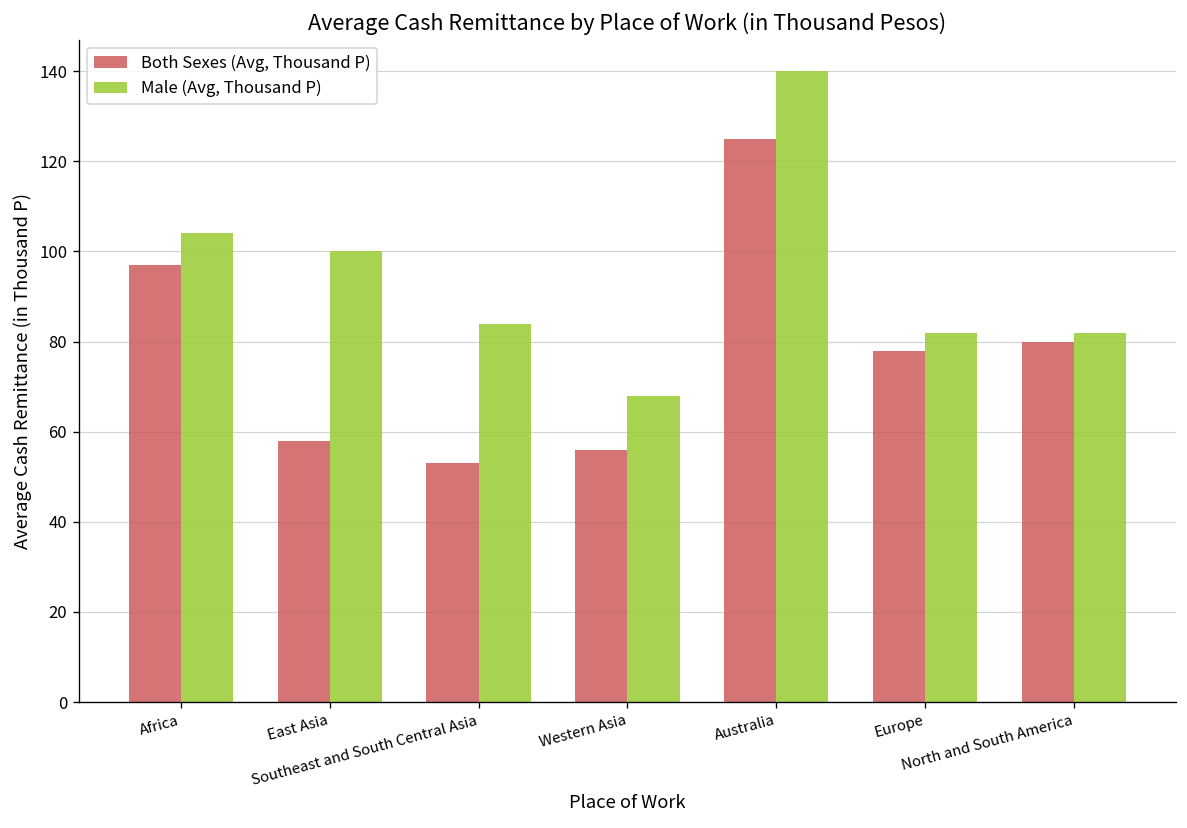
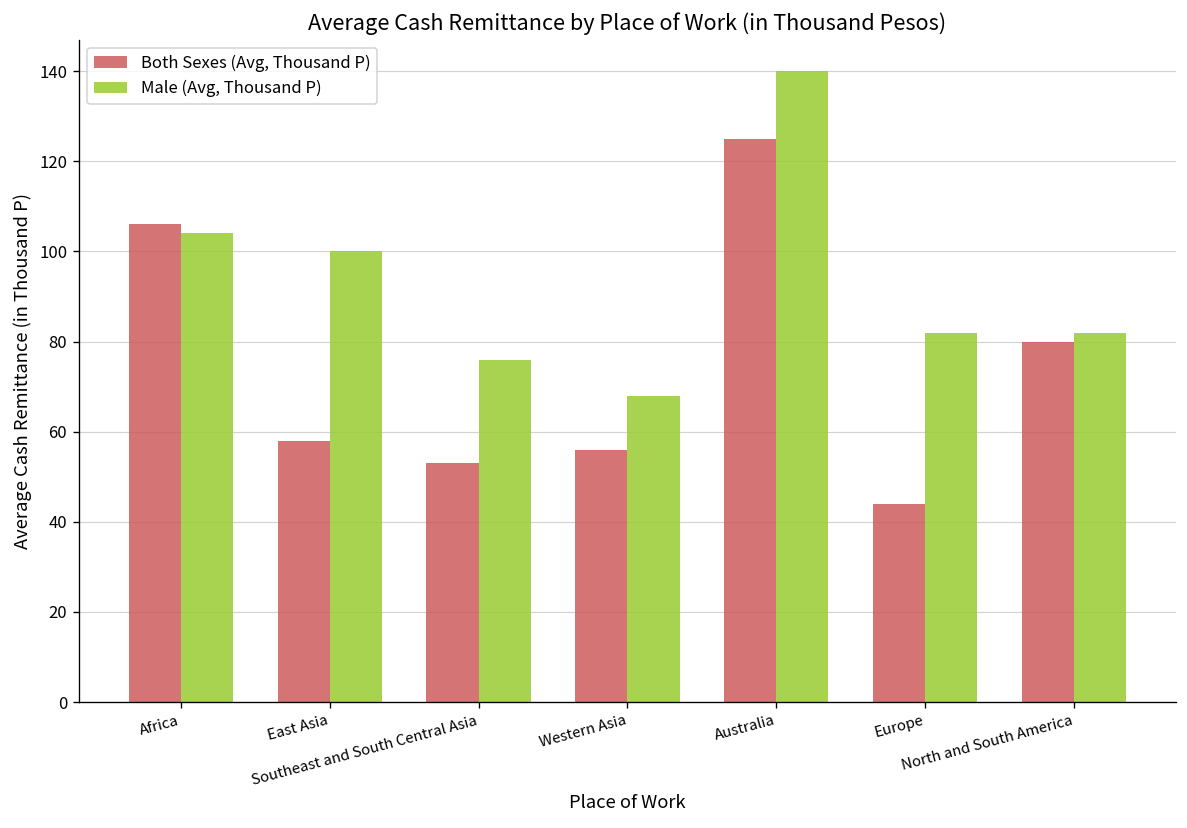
Both Sexes (Avg, Thousand P), Africa: 97 -> 106
Male (Avg, Thousand P), Southeast and South Central Asia: 84 -> 76
Both Sexes (Avg, Thousand P), Europe: 78 -> 44
